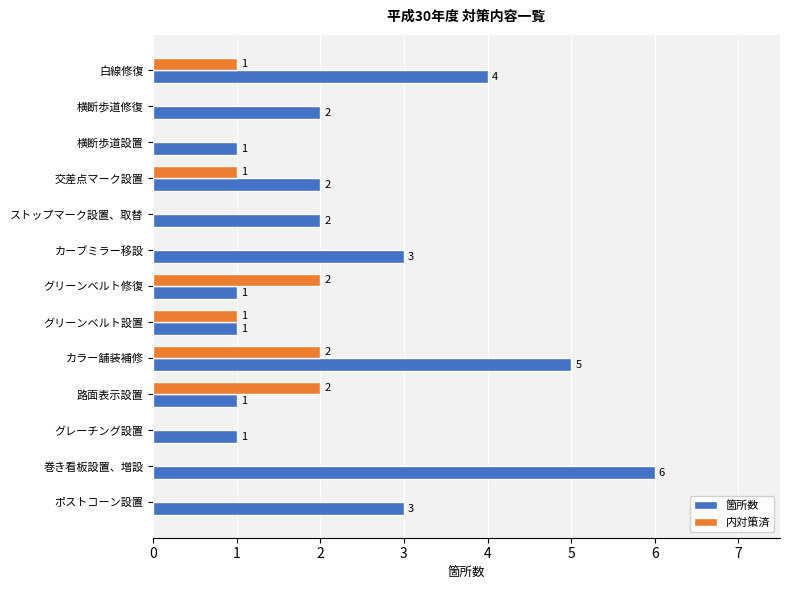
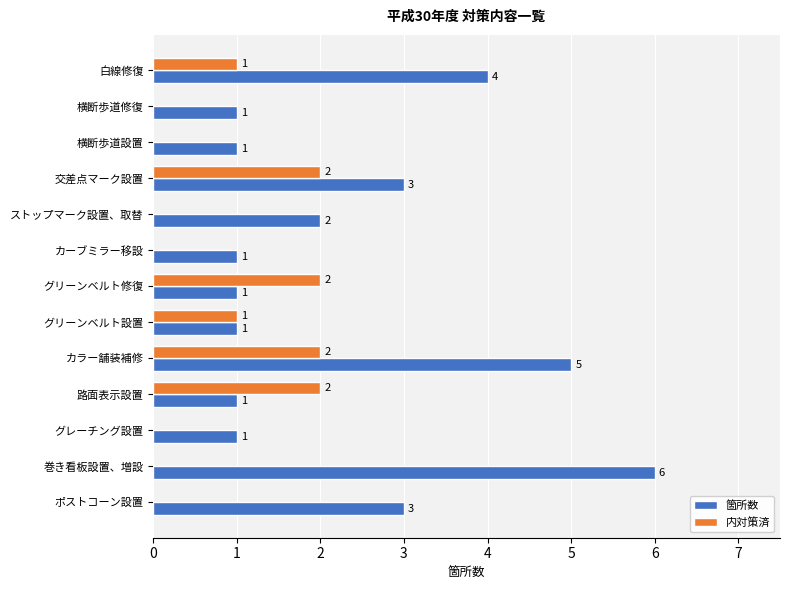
箇所数, 横断歩道修復: 2 -> 1
内対策済, 交差点マーク設置: 1 -> 2
箇所数, 交差点マーク設置: 2 -> 3
箇所数, カーブミラー移設: 3 -> 1
